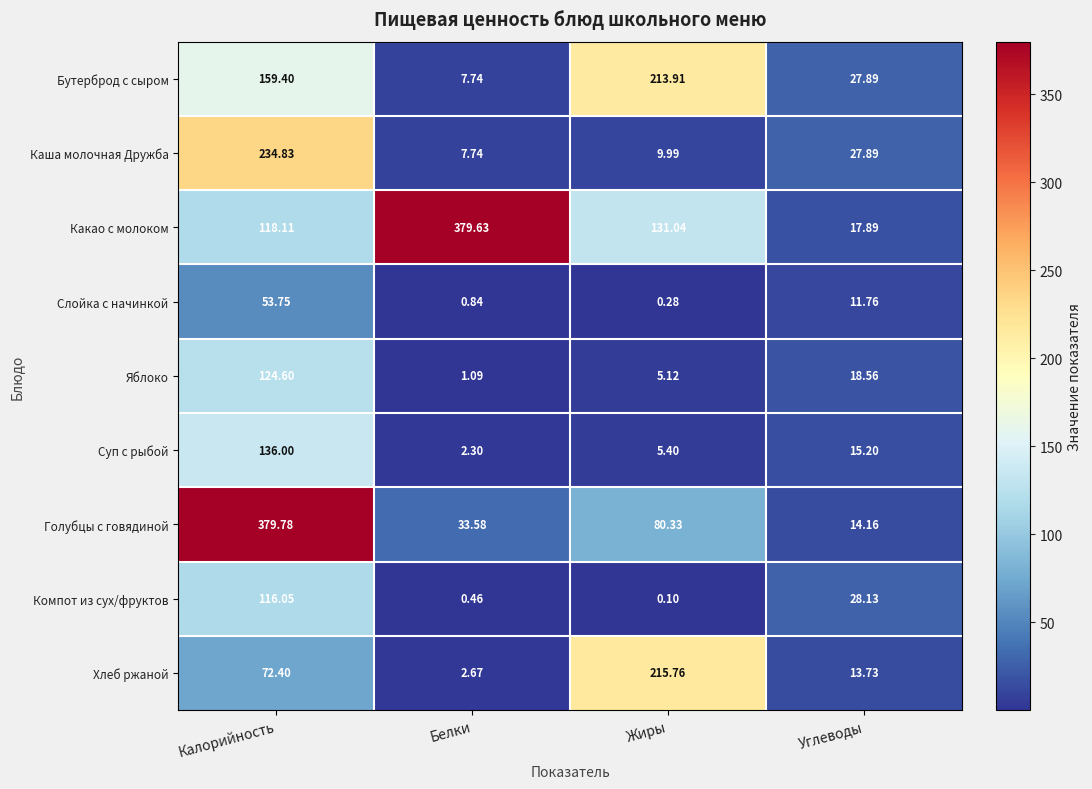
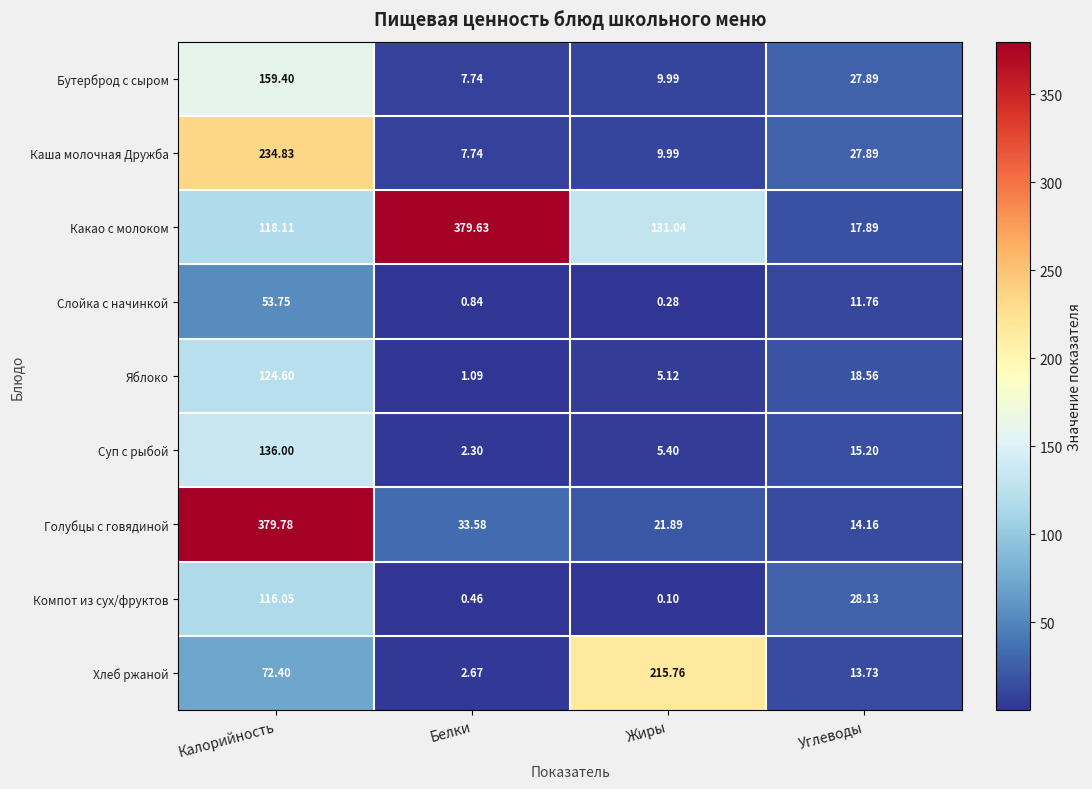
Бутерброд с сыром, Жиры: 213.91 -> 9.99
Голубцы с говядиной, Жиры: 80.33 -> 21.89
